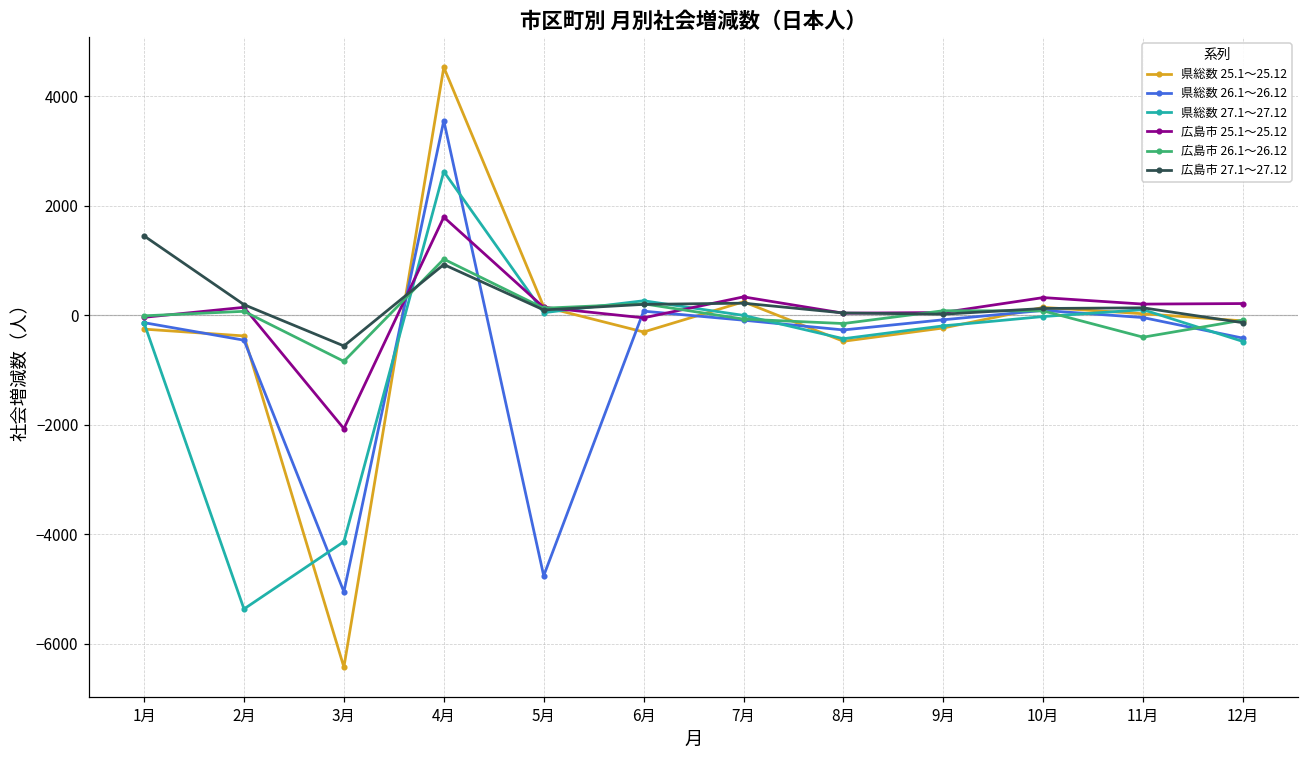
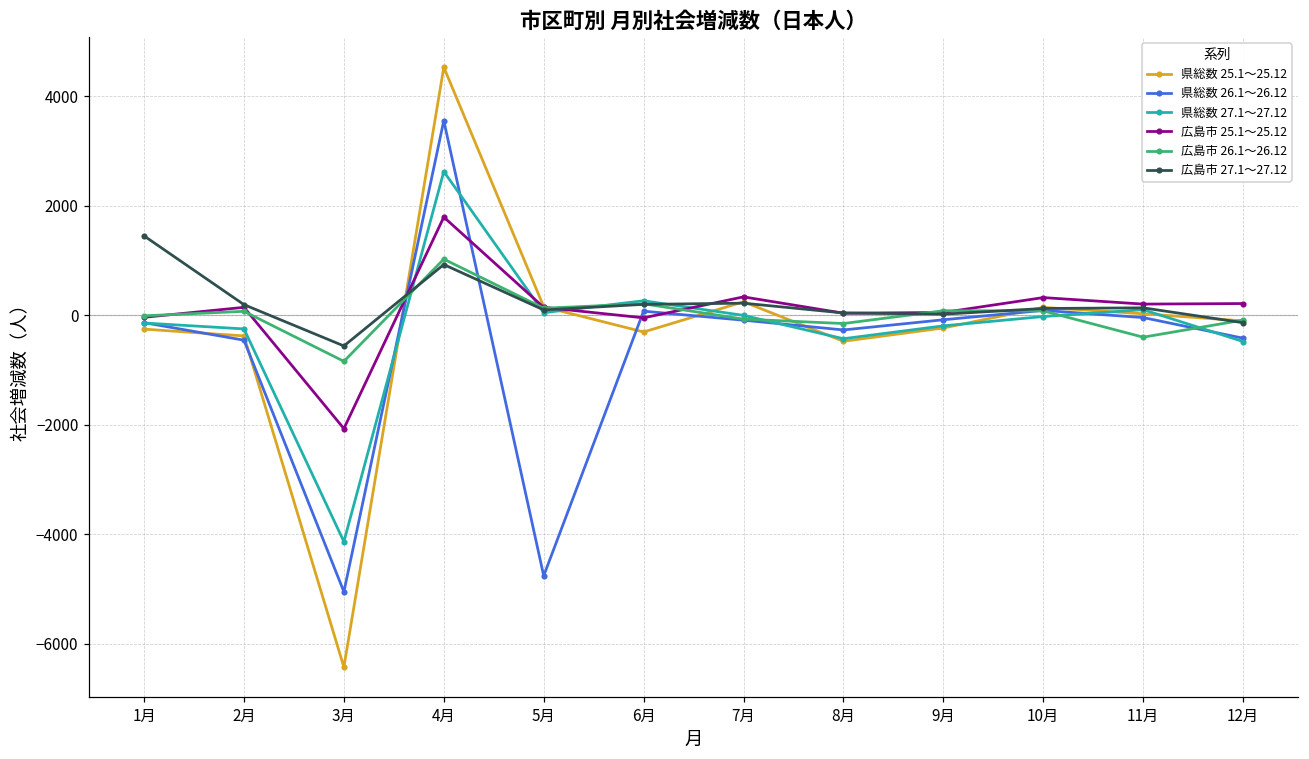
県総数 27.1～27.12, 2月: -5400 -> -300
